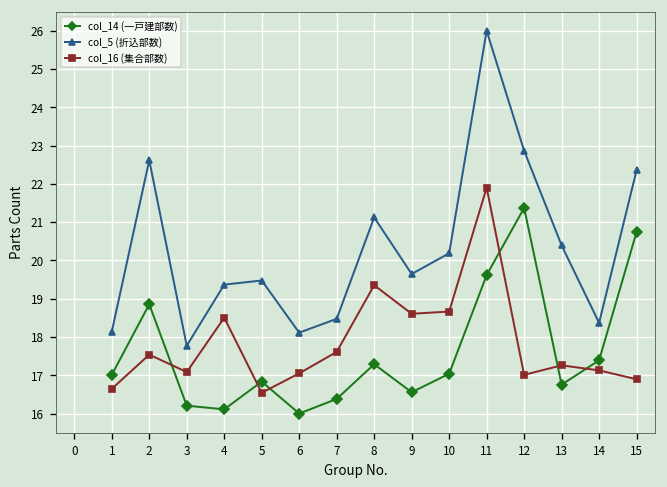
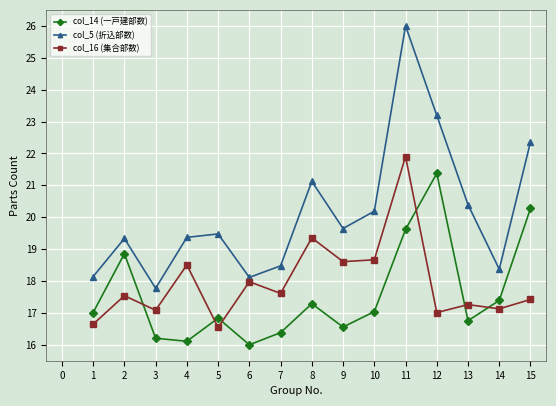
col_5 (折込部数), 2: 22.6 -> 19.3
col_16 (集合部数), 6: 17.0 -> 18.0
col_5 (折込部数), 12: 22.9 -> 23.2
col_14 (一戸建部数), 15: 20.7 -> 20.3
col_16 (集合部数), 15: 16.9 -> 17.4
